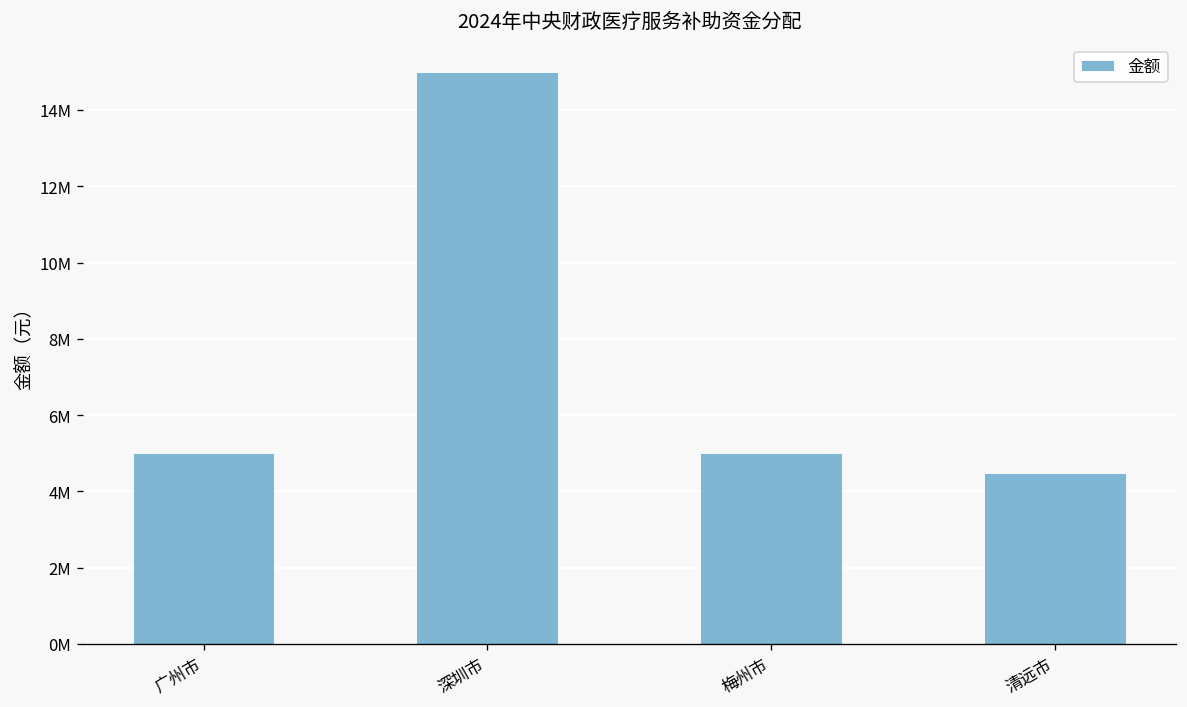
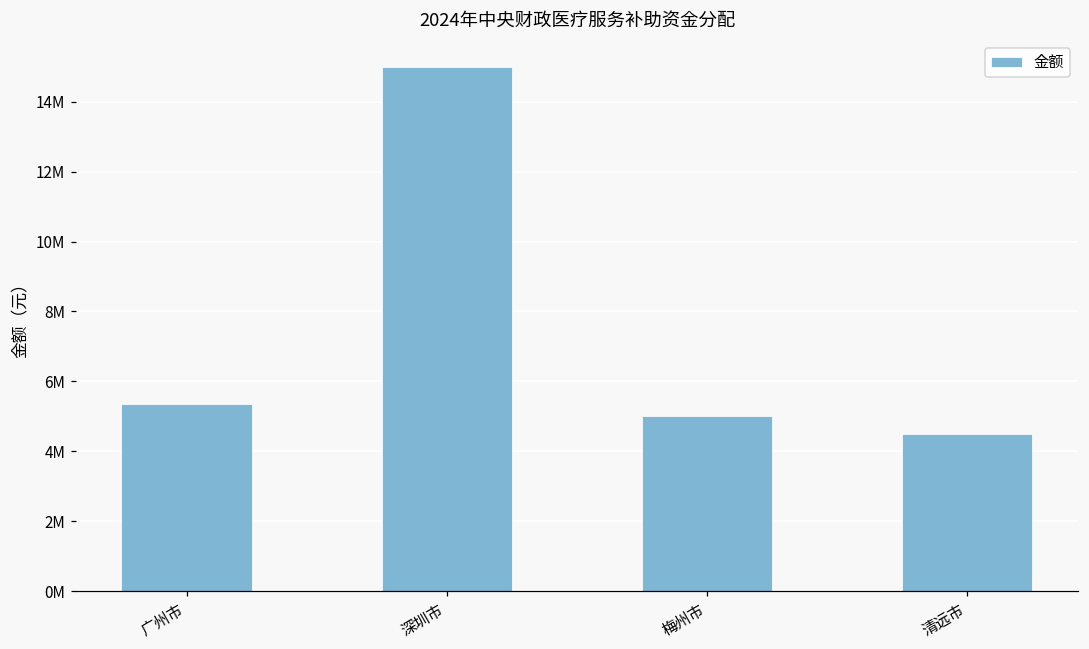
广州市: 5000000 -> 5400000
